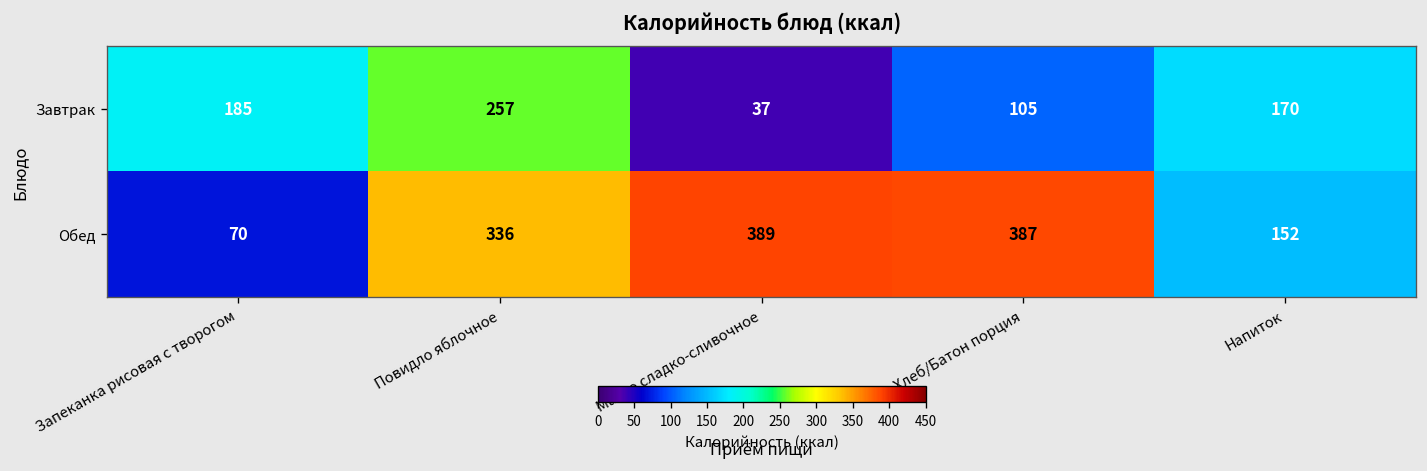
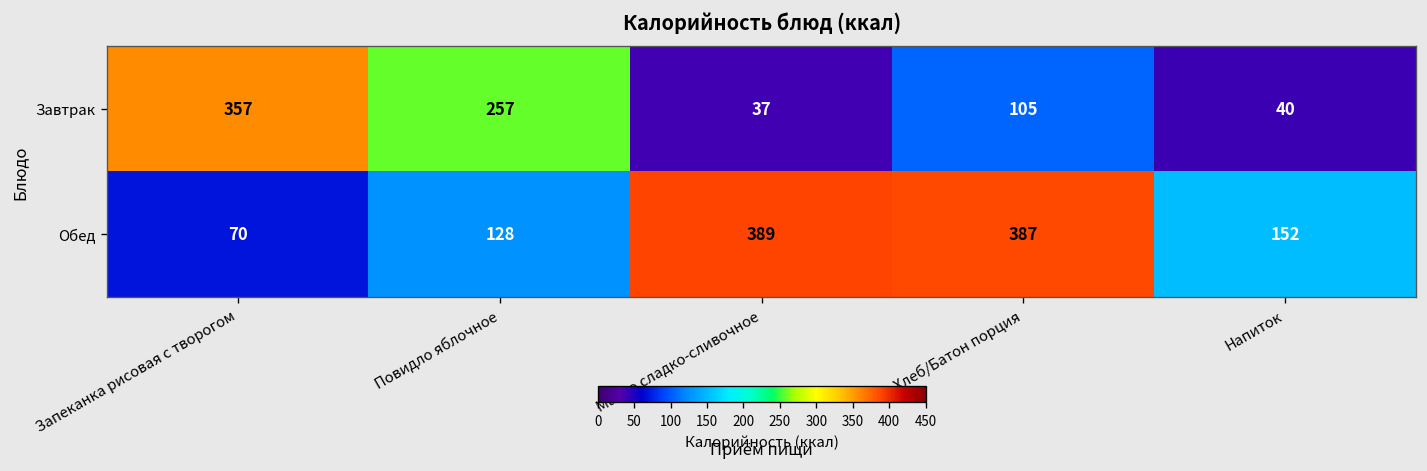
Завтрак, Запеканка рисовая с творогом: 185 -> 357
Завтрак, Напиток: 170 -> 40
Обед, Повидло яблочное: 336 -> 128
